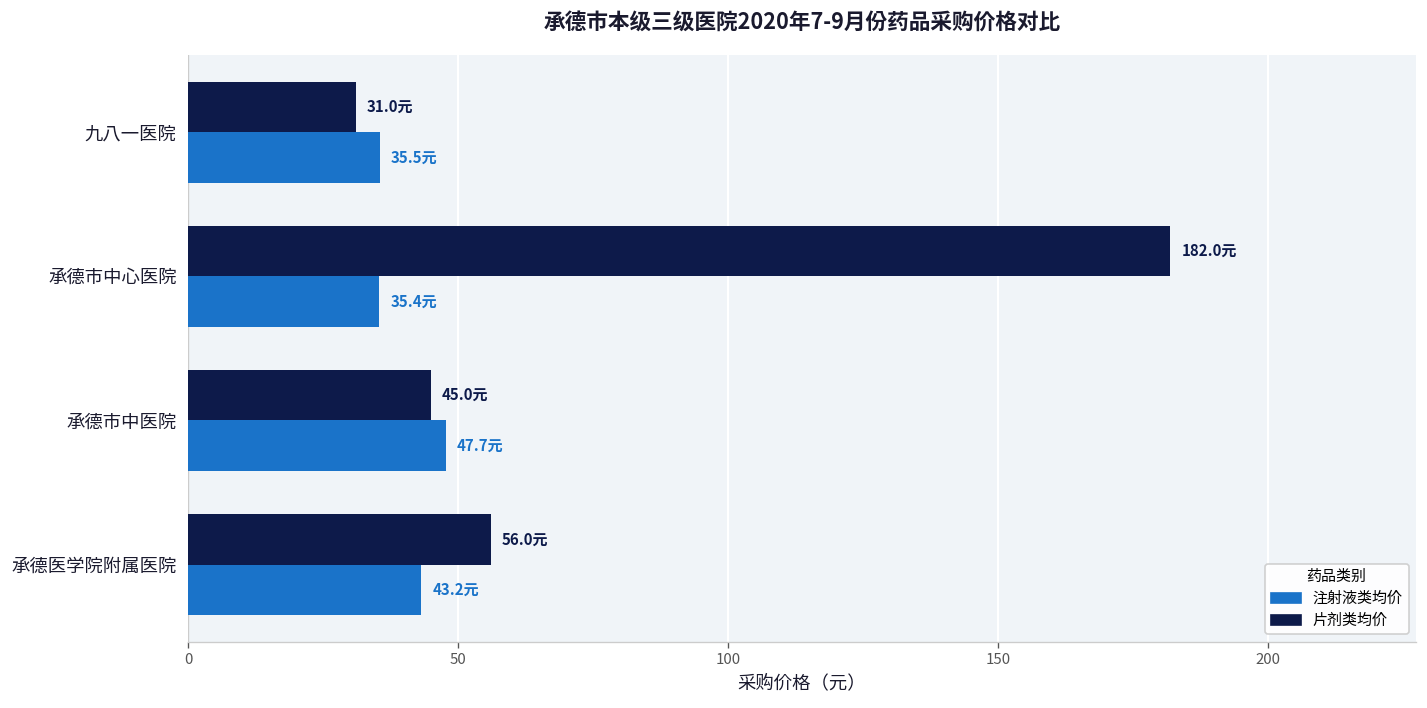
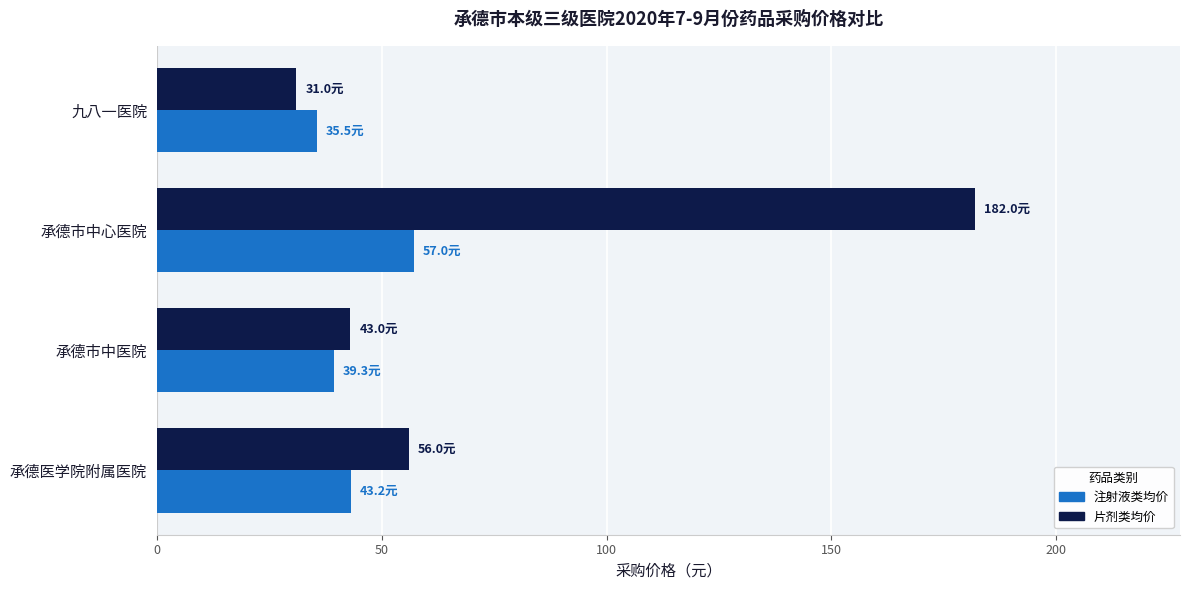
注射液类均价, 承德市中心医院: 35.4元 -> 57.0元
片剂类均价, 承德市中医院: 45.0元 -> 43.0元
注射液类均价, 承德市中医院: 47.7元 -> 39.3元
